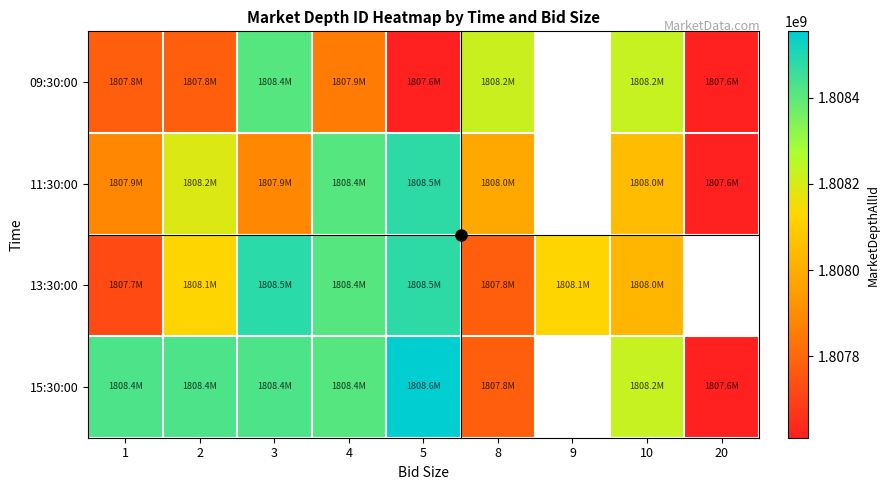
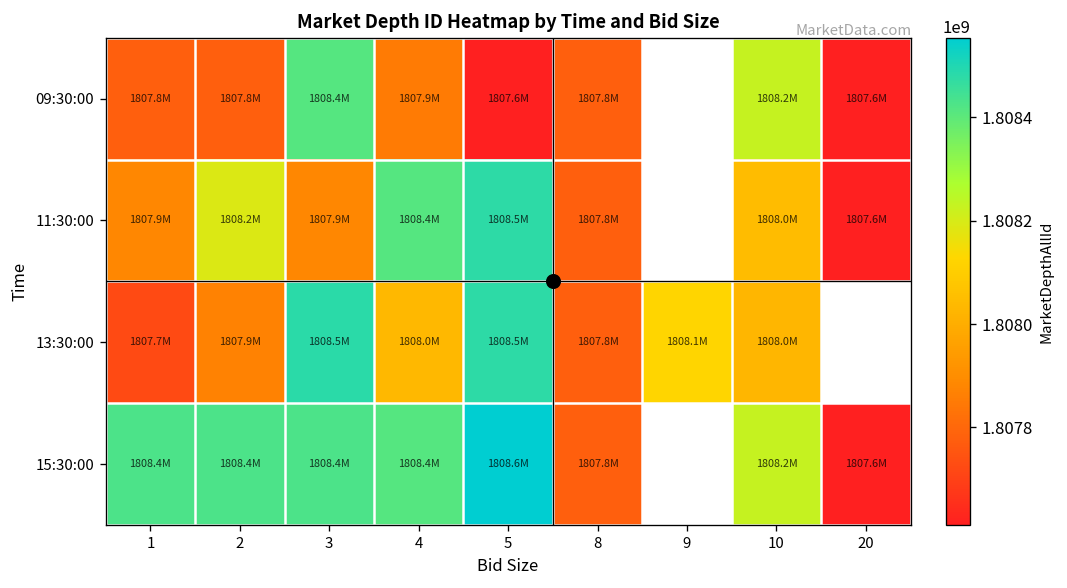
09:30:00, 8: 1808.2M -> 1807.8M
11:30:00, 8: 1808.0M -> 1807.8M
13:30:00, 2: 1808.1M -> 1807.9M
13:30:00, 4: 1808.4M -> 1808.0M
